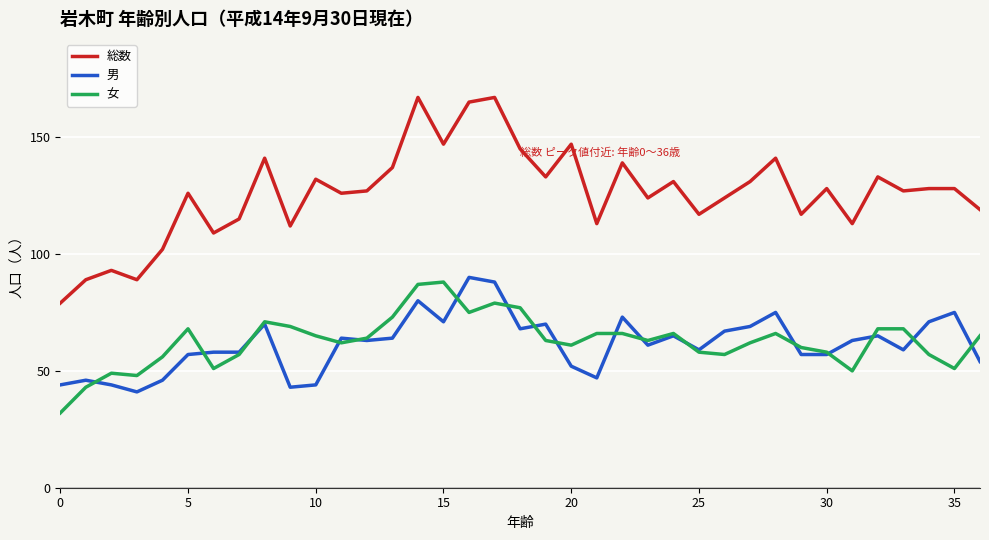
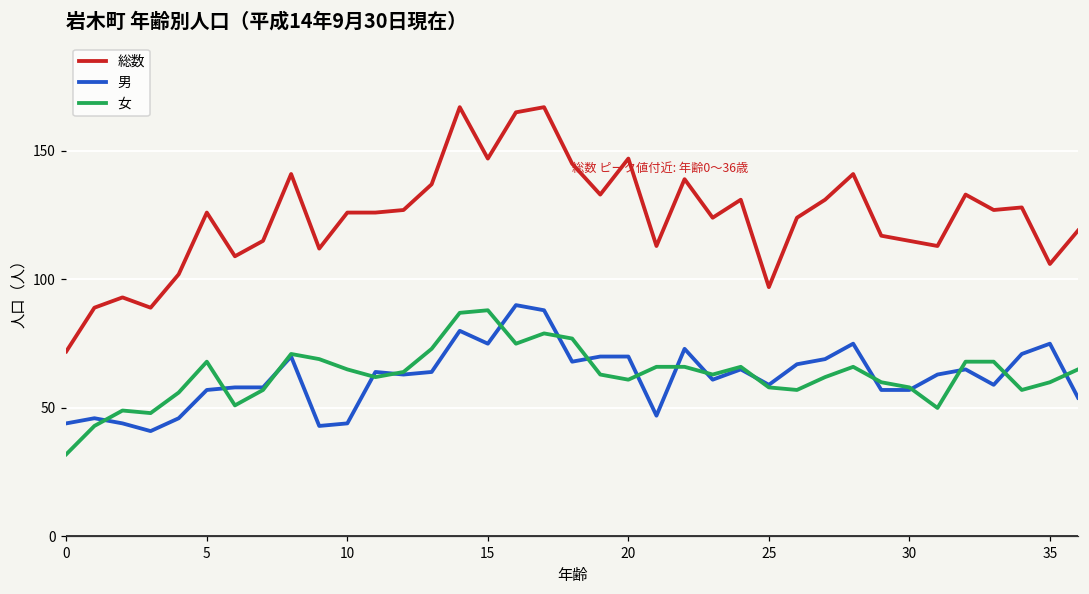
総数, 0: 79 -> 72
総数, 10: 132 -> 126
男, 15: 71 -> 75
男, 20: 52 -> 70
総数, 25: 117 -> 97
総数, 30: 128 -> 115
総数, 35: 128 -> 106
女, 35: 51 -> 60
